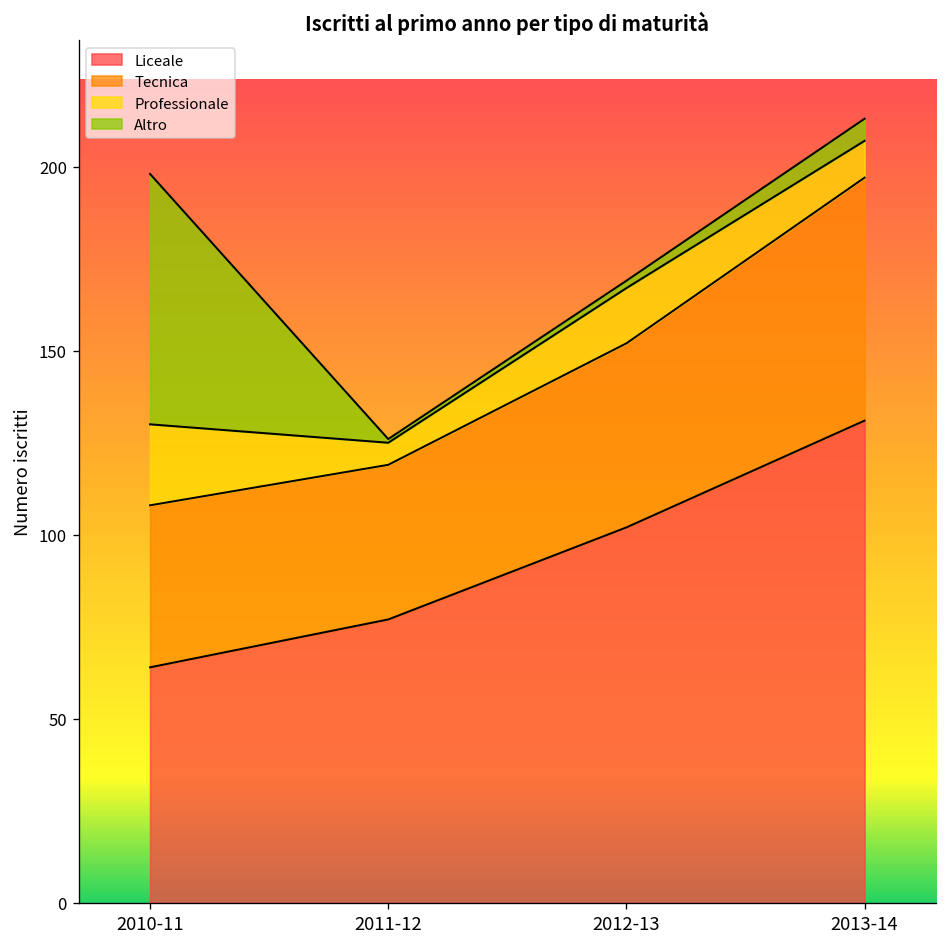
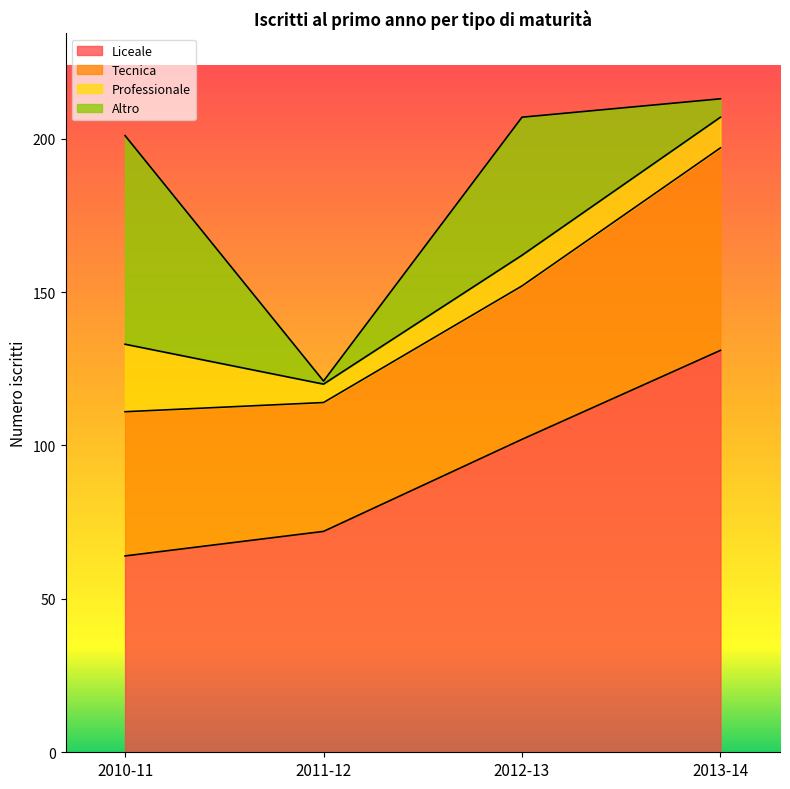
Tecnica, 2010-11: 44 -> 47
Liceale, 2011-12: 77 -> 72
Professionale, 2012-13: 15 -> 10
Altro, 2012-13: 2 -> 45
